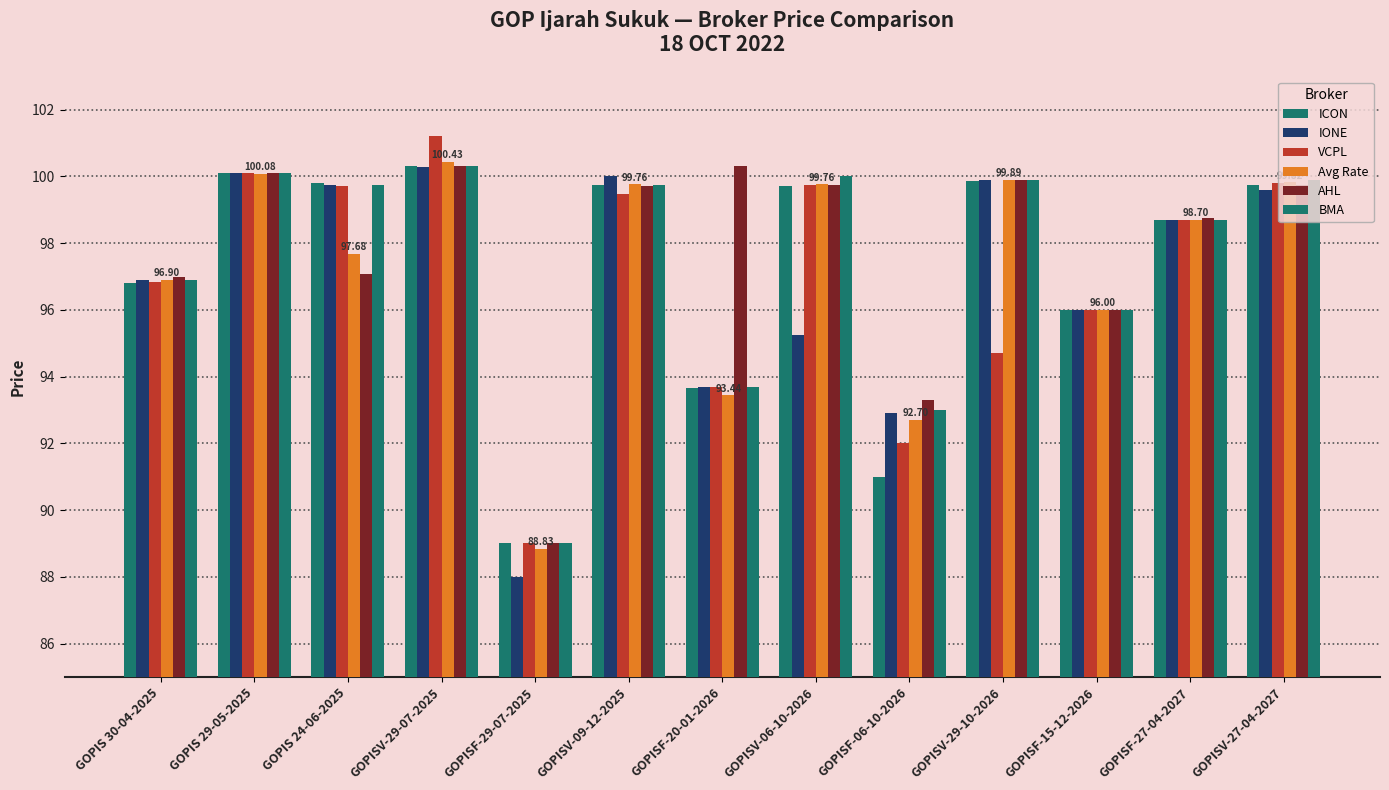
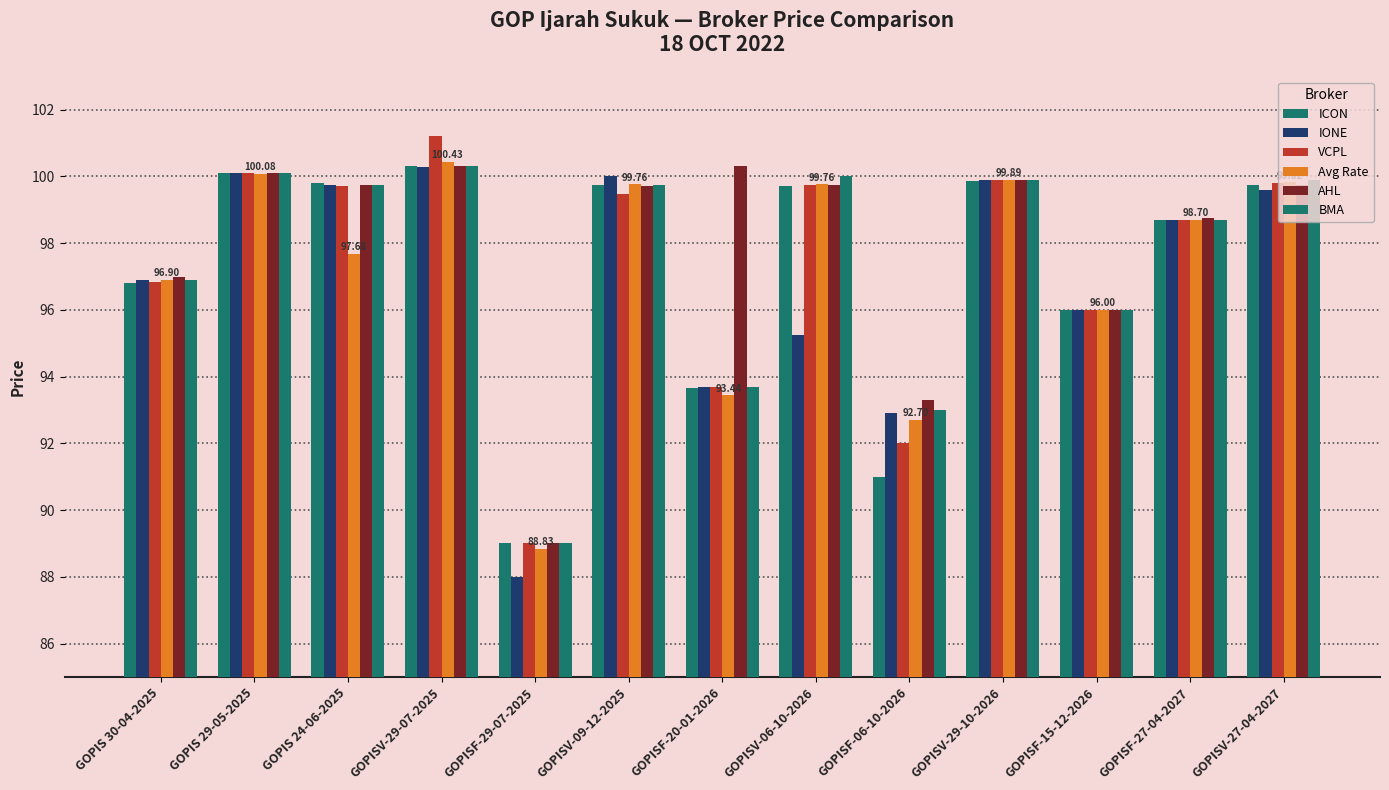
AHL, GOPIS 24-06-2025: 97.1 -> 99.8
VCPL, GOPISV-29-10-2026: 94.7 -> 99.9
